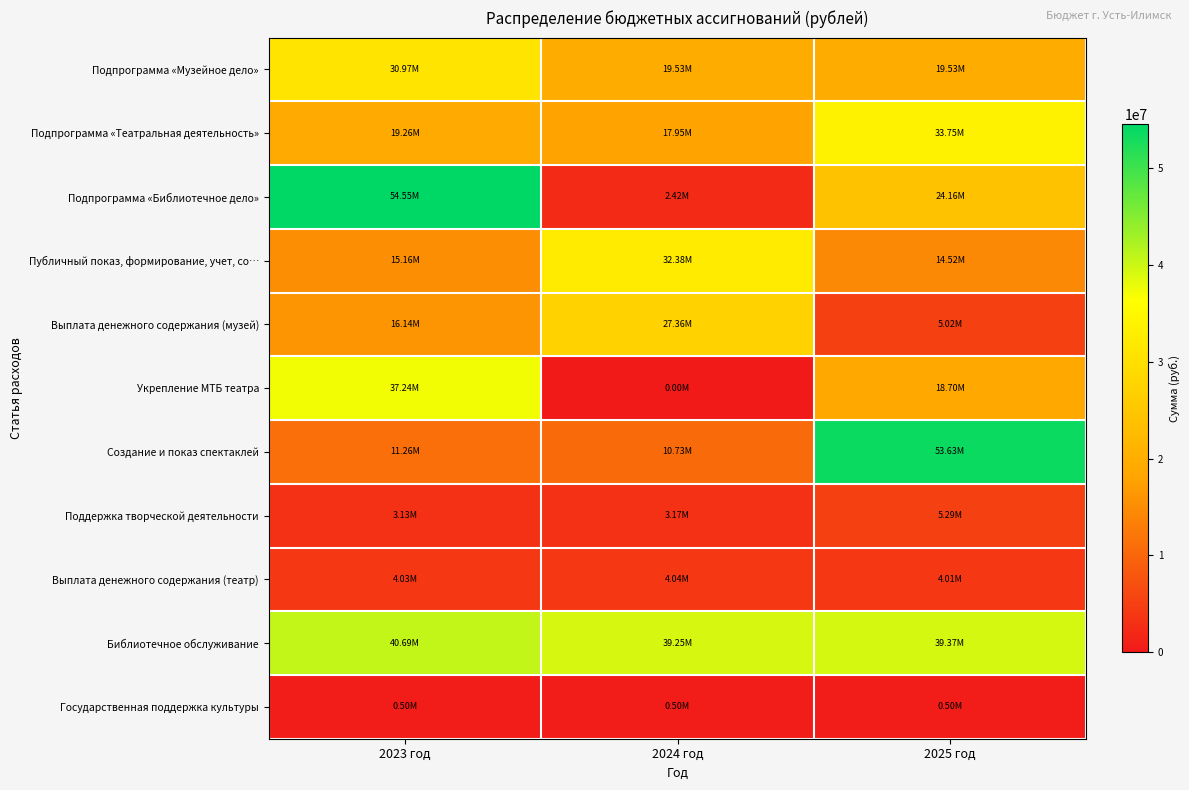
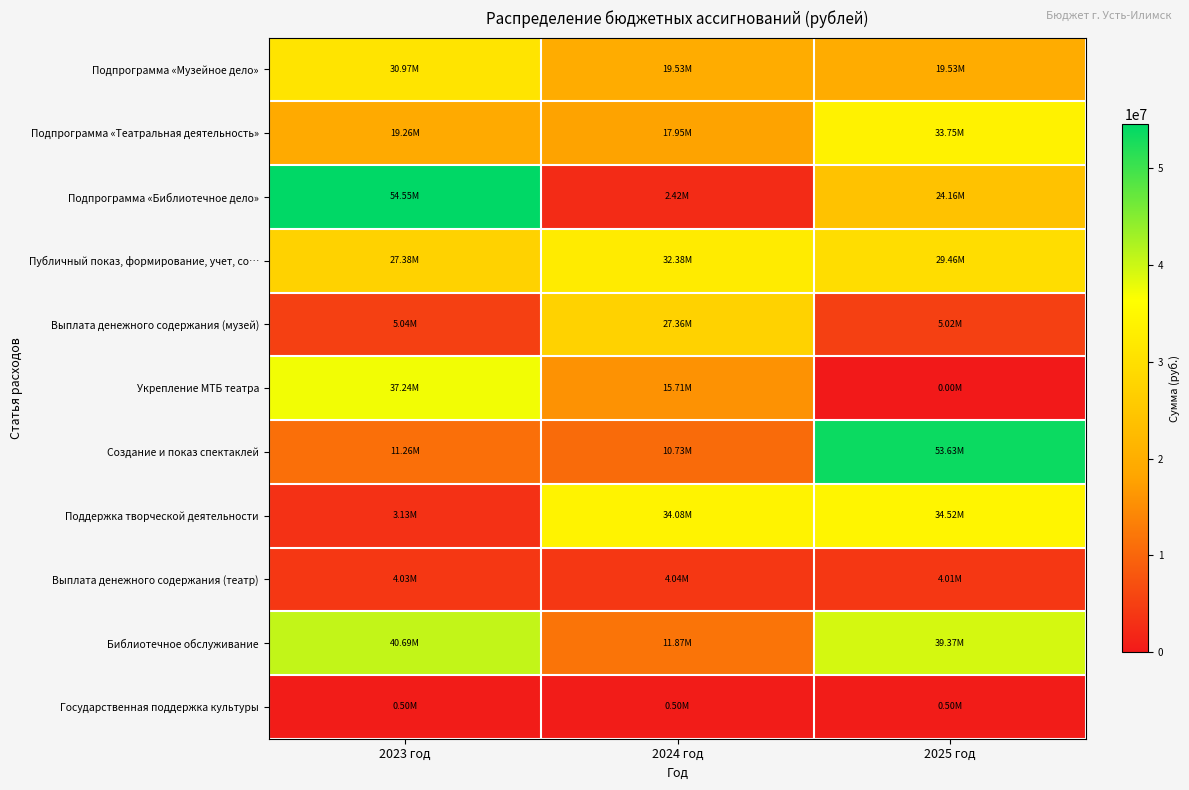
Публичный показ, формирование, учет, со…, 2023 год: 15.16M -> 27.38M
Публичный показ, формирование, учет, со…, 2025 год: 14.52M -> 29.46M
Выплата денежного содержания (музей), 2023 год: 16.14M -> 5.04M
Укрепление МТБ театра, 2024 год: 0.00M -> 15.71M
Укрепление МТБ театра, 2025 год: 18.70M -> 0.00M
Поддержка творческой деятельности, 2024 год: 3.17M -> 34.08M
Поддержка творческой деятельности, 2025 год: 5.29M -> 34.52M
Библиотечное обслуживание, 2024 год: 39.25M -> 11.87M
